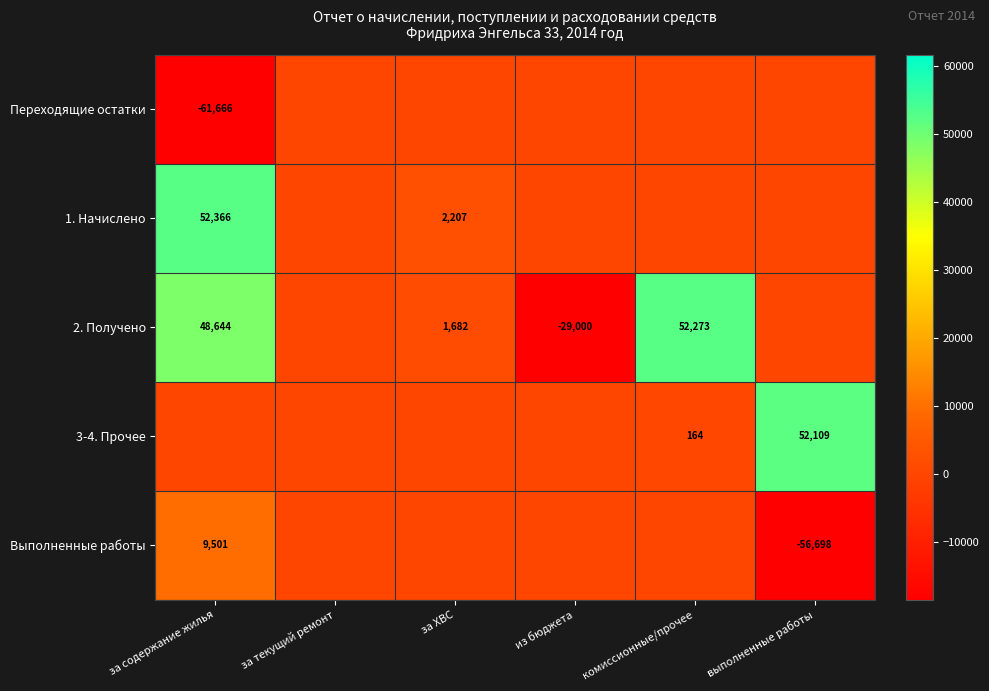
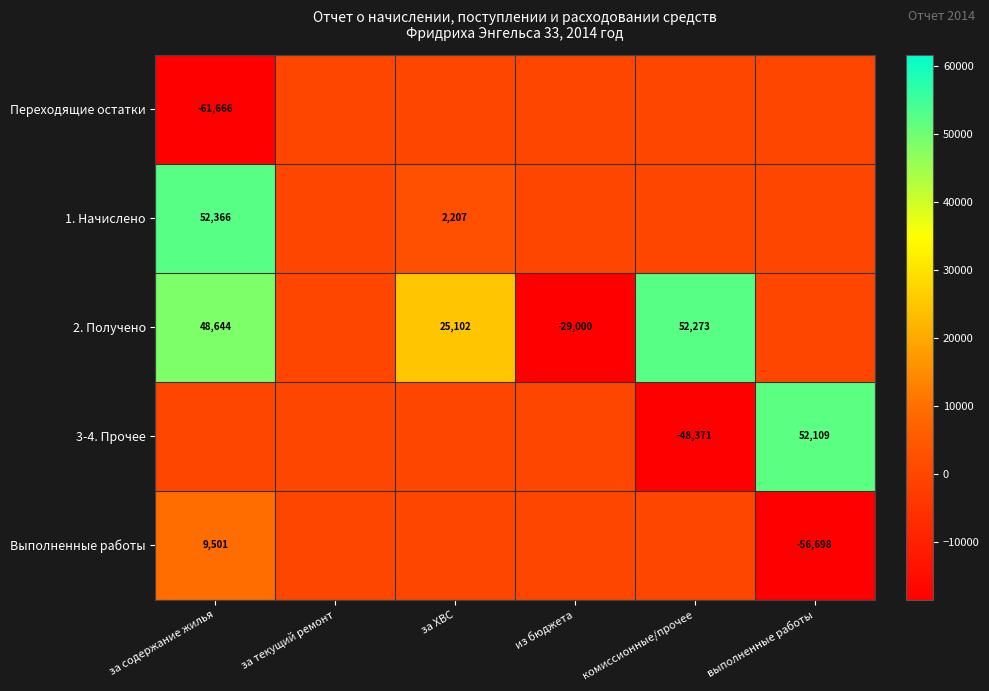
2. Получено, за ХВС: 1,682 -> 25,102
3-4. Прочее, комиссионные/прочее: 164 -> -48,371
